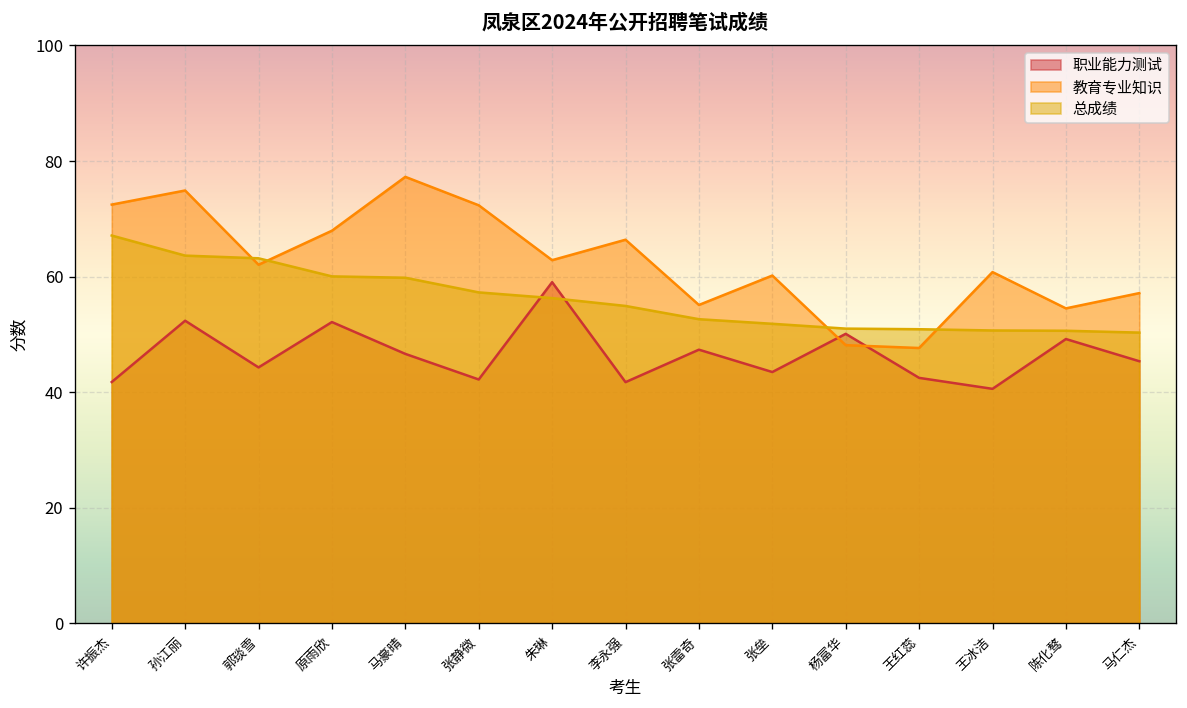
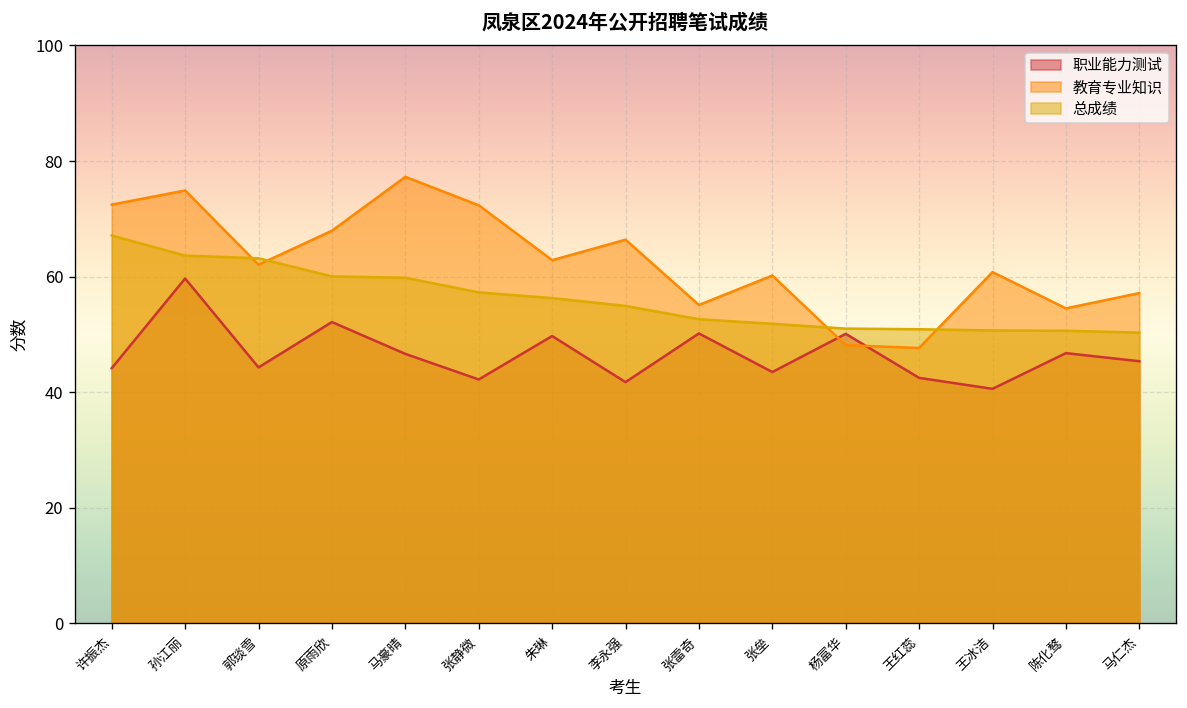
职业能力测试, 许振杰: 42 -> 44
职业能力测试, 孙江丽: 52 -> 60
职业能力测试, 朱琳: 59 -> 50
职业能力测试, 张雷奇: 47 -> 50
职业能力测试, 陈化骜: 49 -> 47
